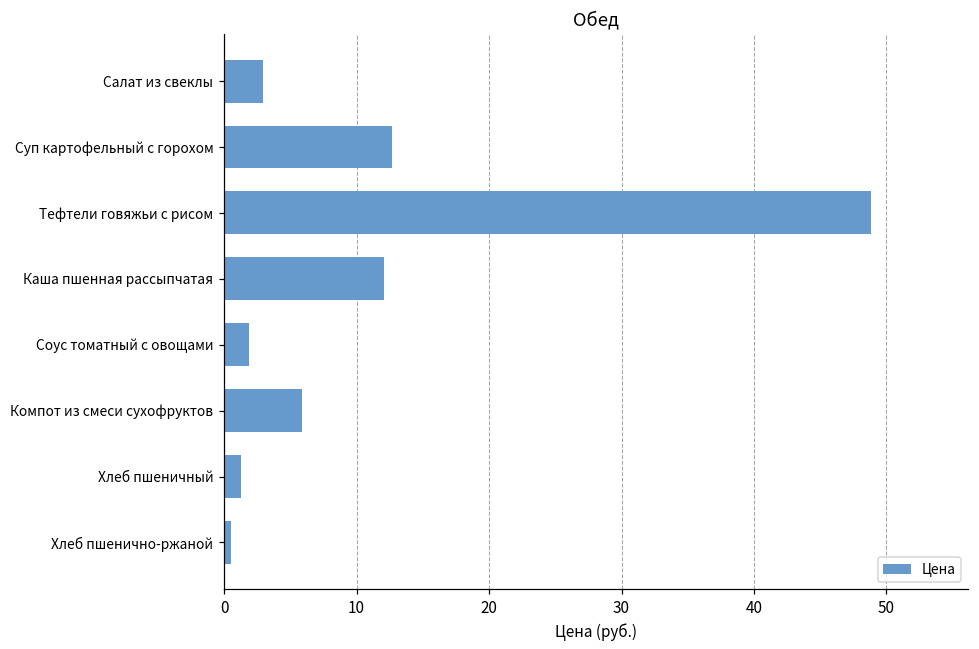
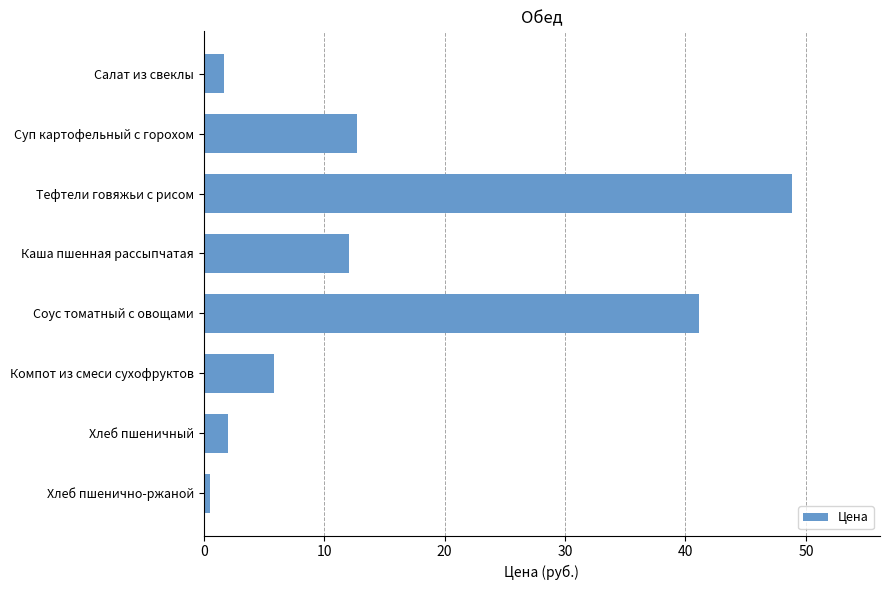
Салат из свеклы: 2.9 -> 1.7
Соус томатный с овощами: 1.9 -> 41.1
Хлеб пшеничный: 1.3 -> 2.0
